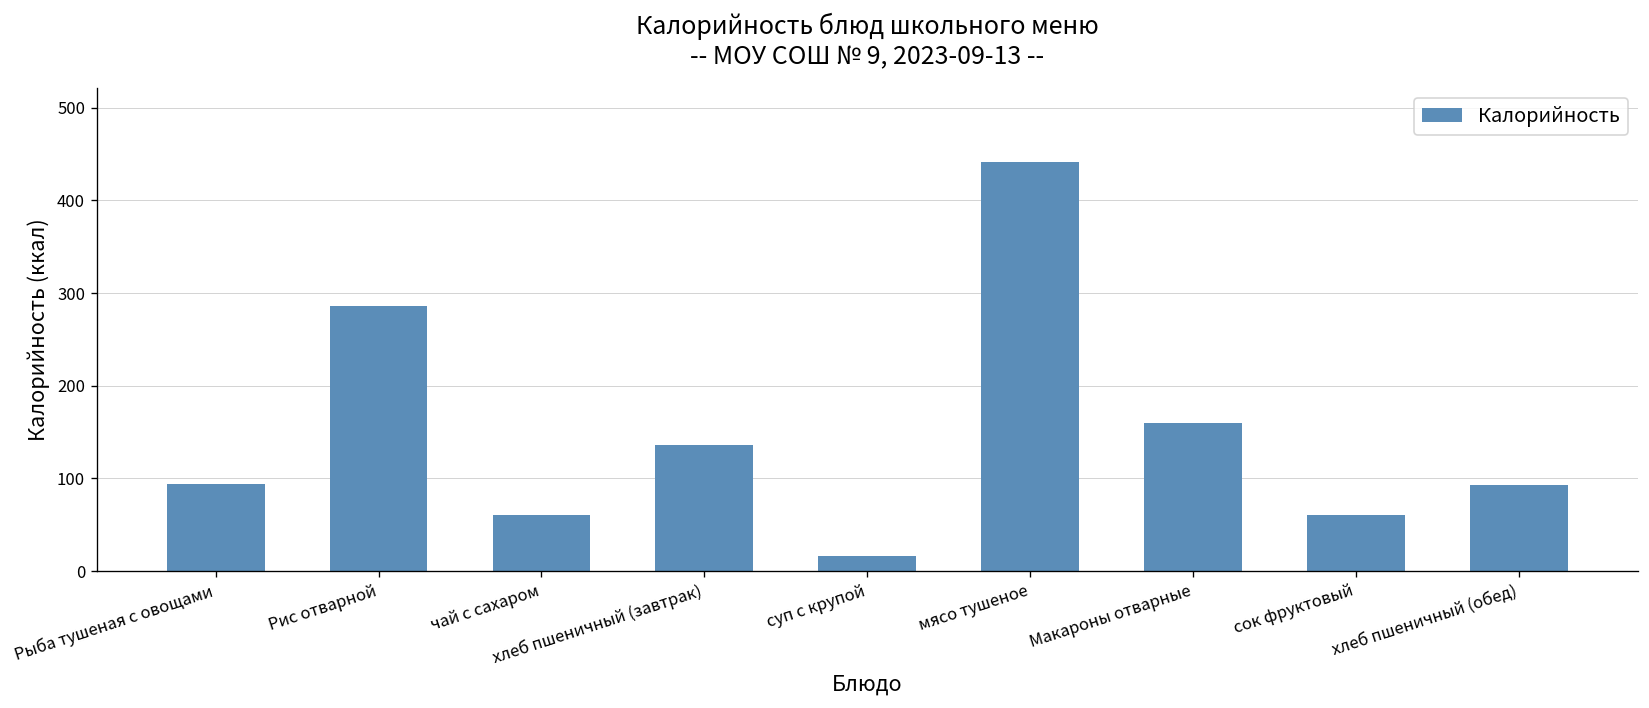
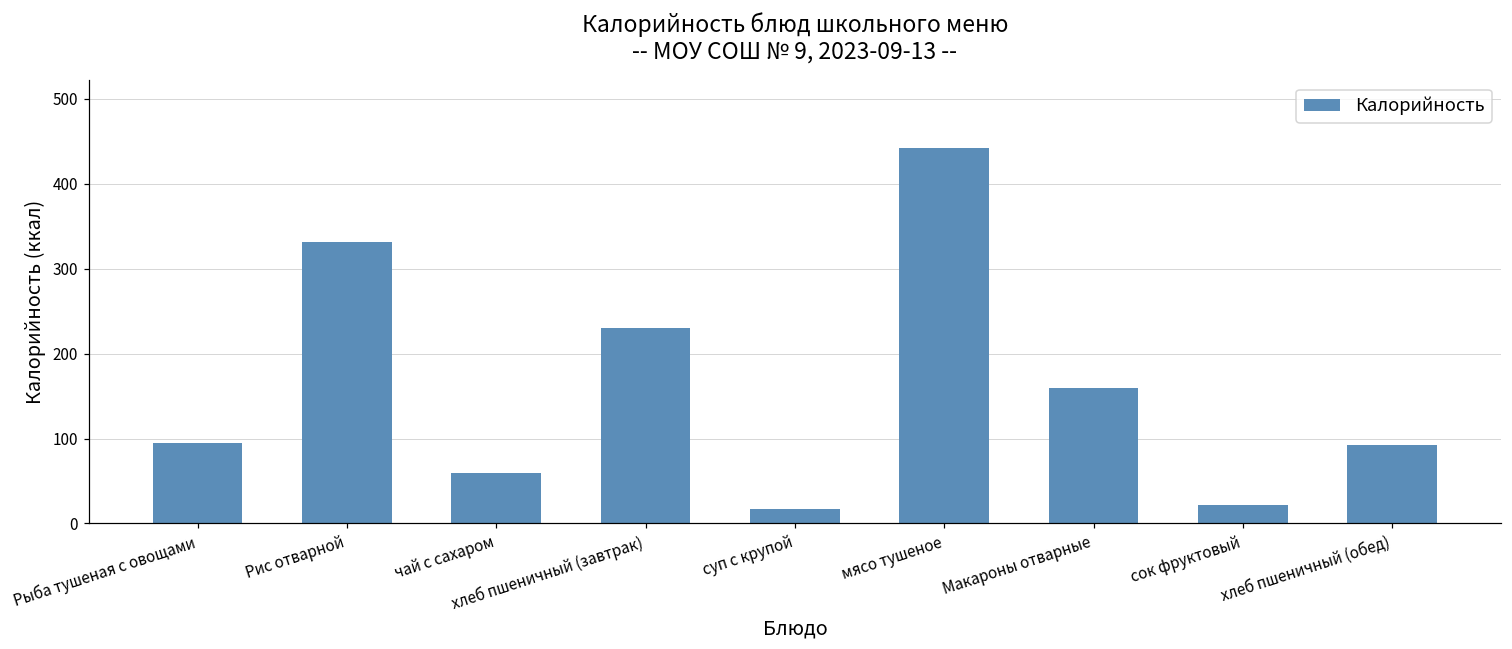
Рис отварной: 290 -> 330
хлеб пшеничный (завтрак): 140 -> 230
сок фруктовый: 60 -> 20
